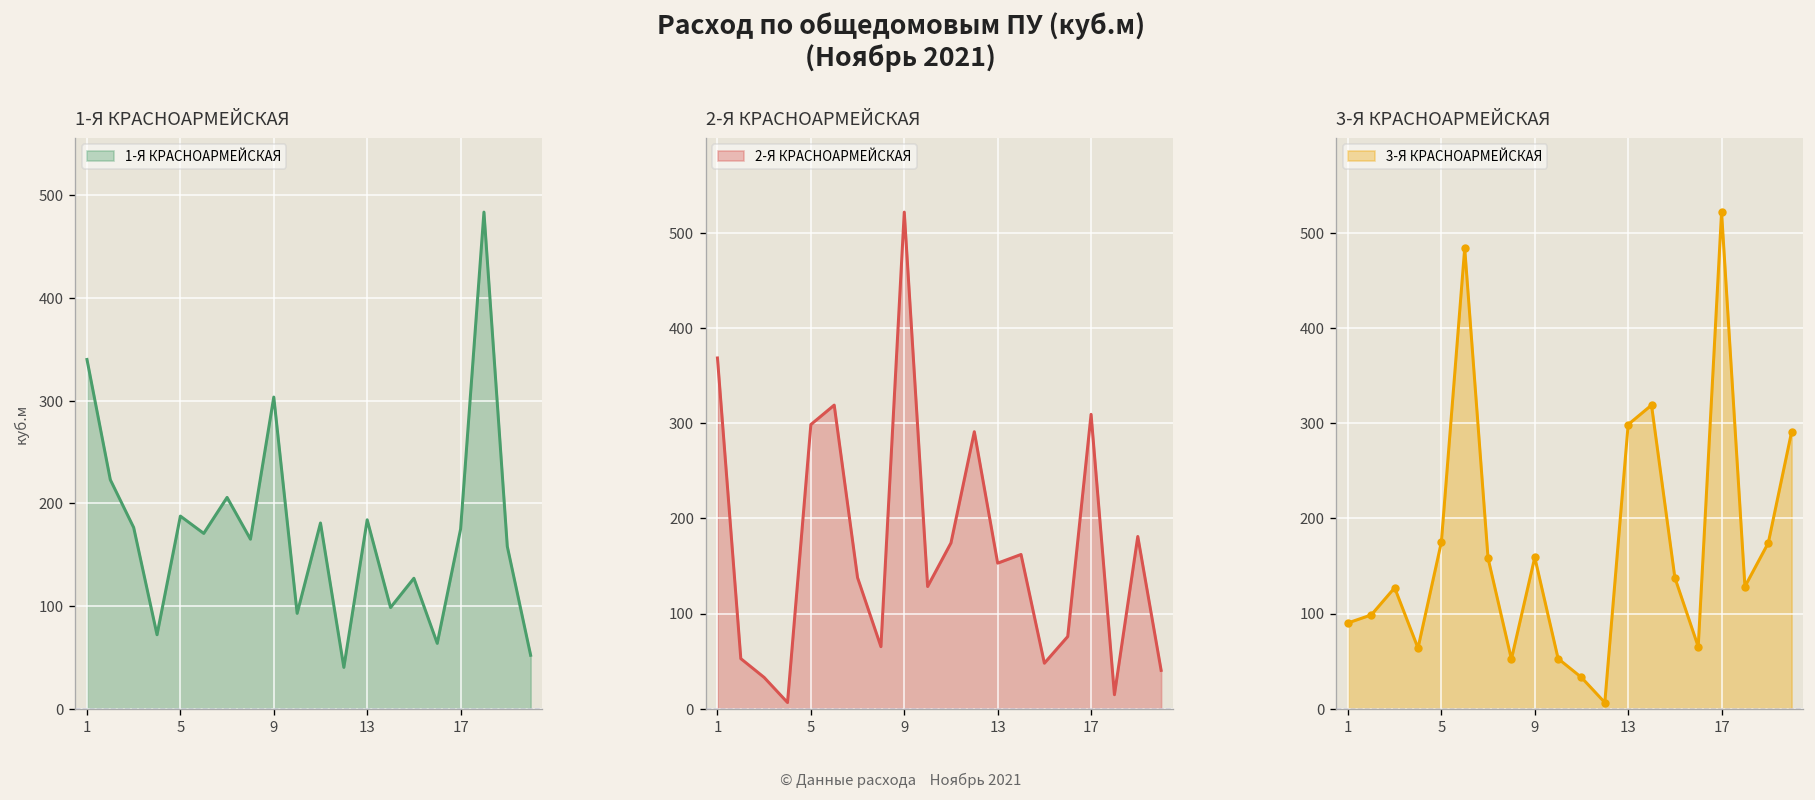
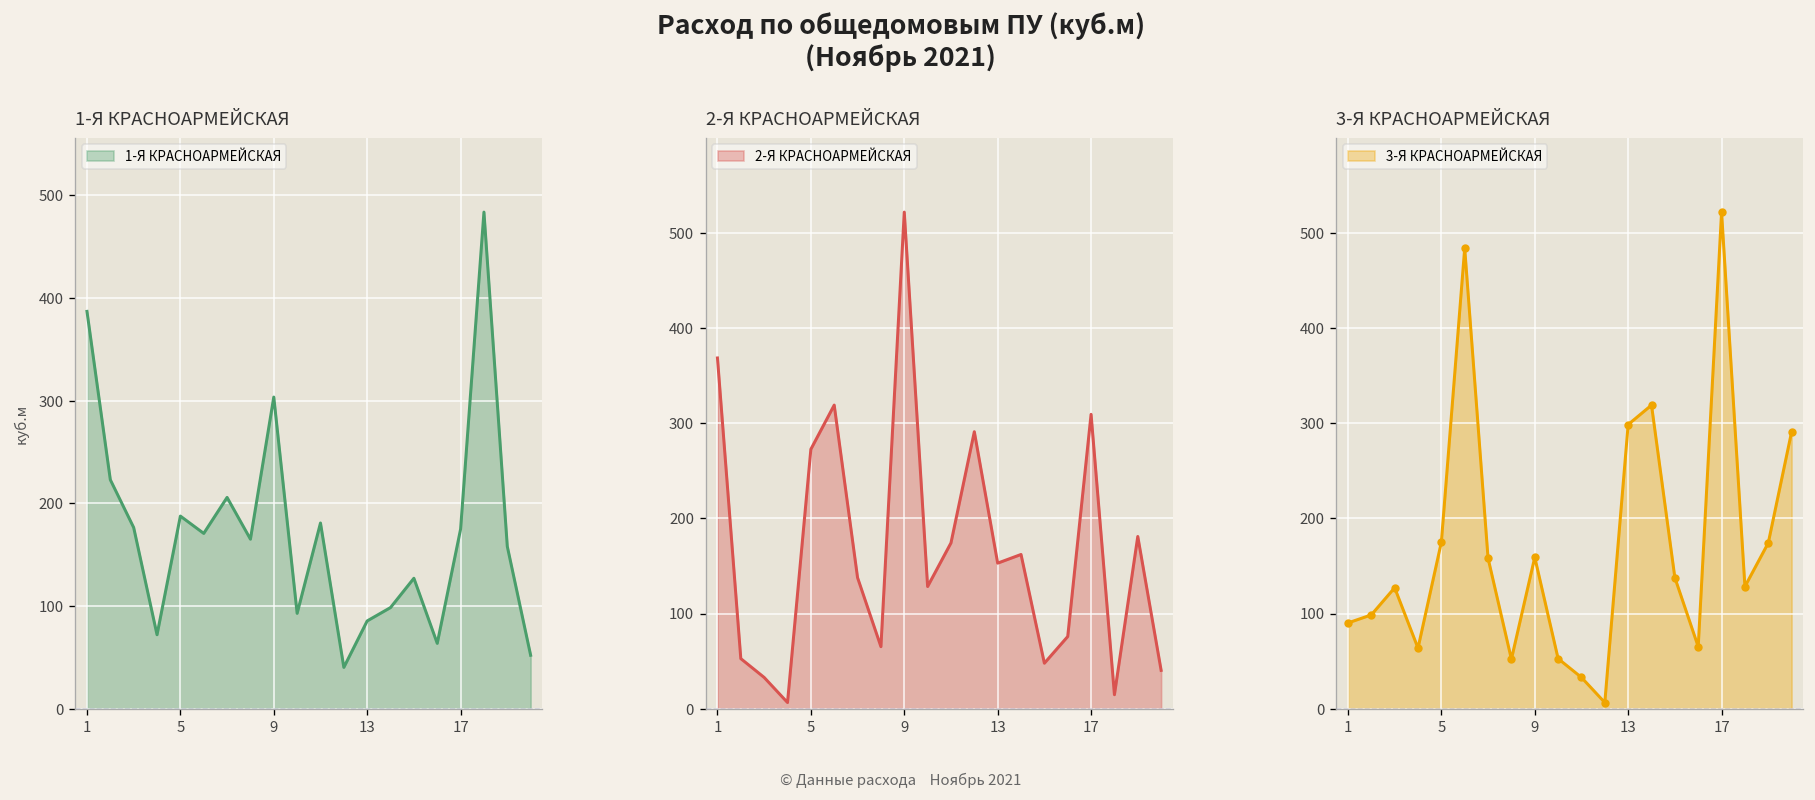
1-Я КРАСНОАРМЕЙСКАЯ, 1: 340 -> 390
1-Я КРАСНОАРМЕЙСКАЯ, 13: 180 -> 90
2-Я КРАСНОАРМЕЙСКАЯ, 5: 300 -> 270
